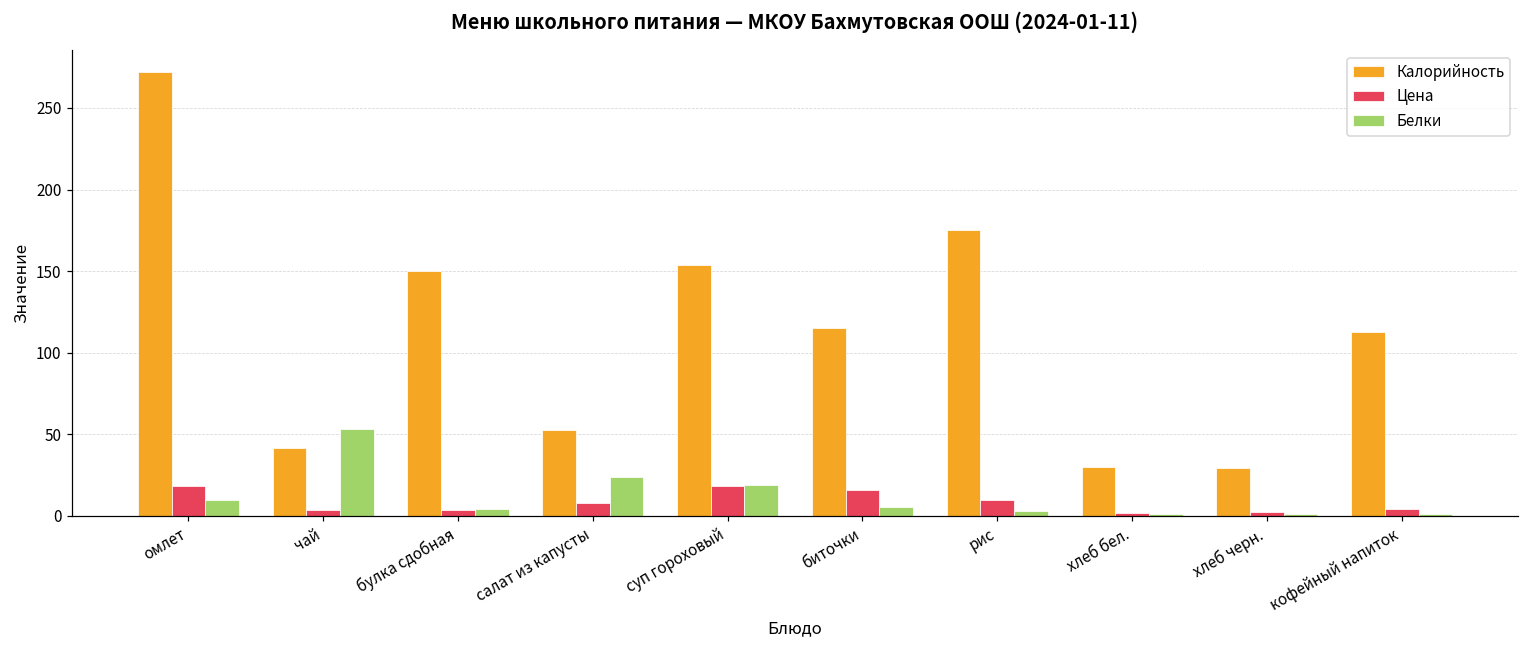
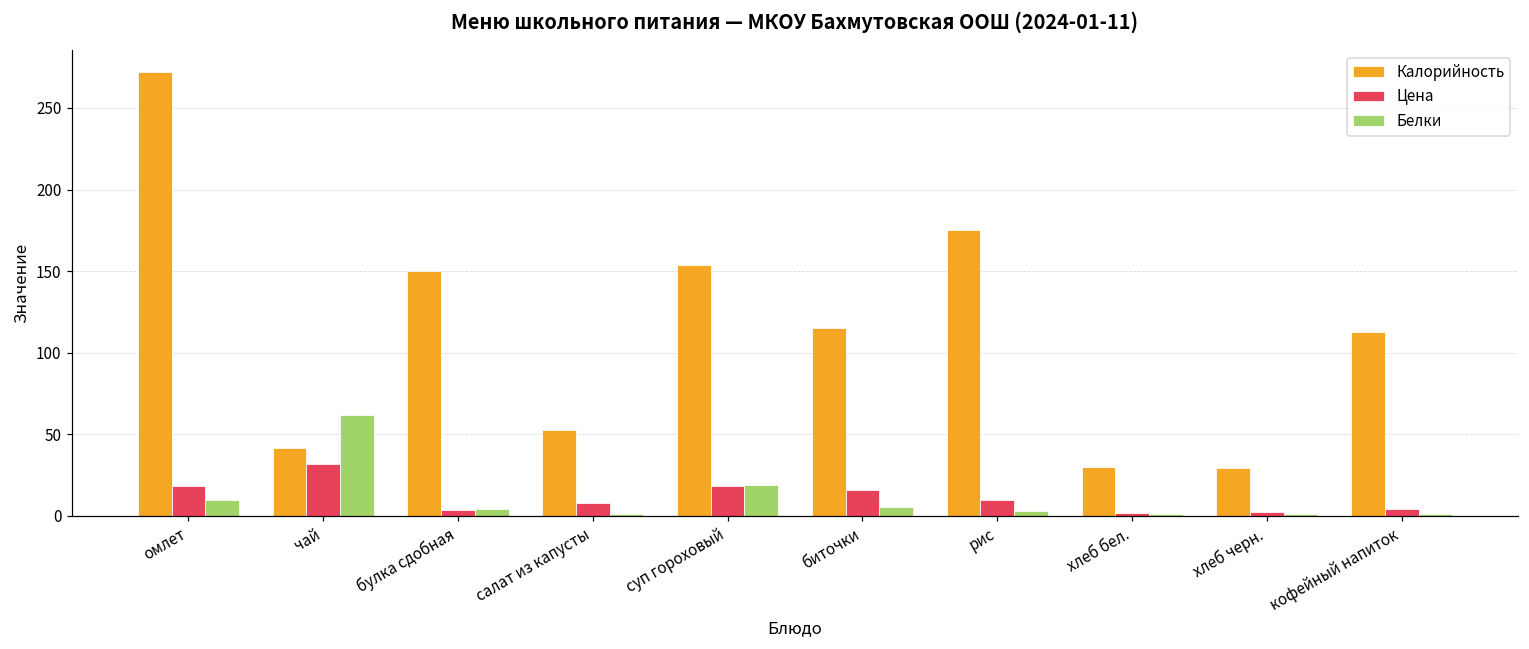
Цена, чай: 4 -> 32
Белки, чай: 53 -> 62
Белки, салат из капусты: 24 -> 1
